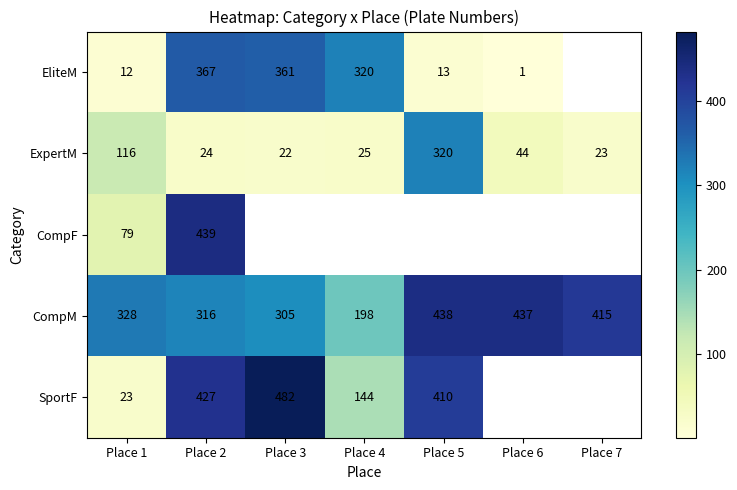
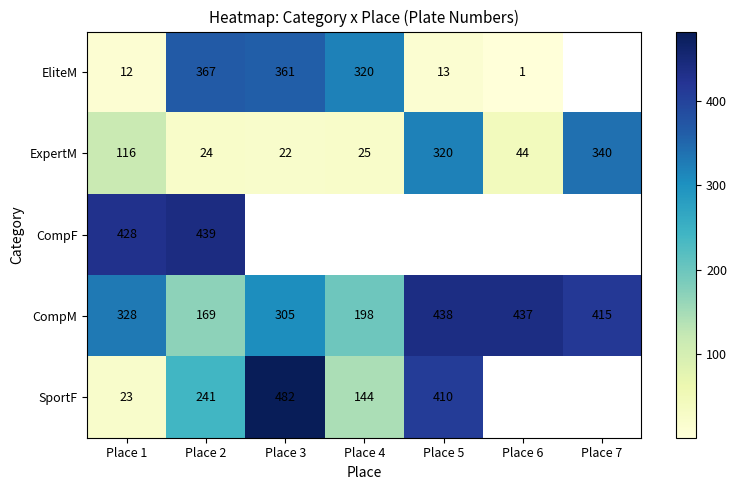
ExpertM, Place 7: 23 -> 340
CompF, Place 1: 79 -> 428
CompM, Place 2: 316 -> 169
SportF, Place 2: 427 -> 241
